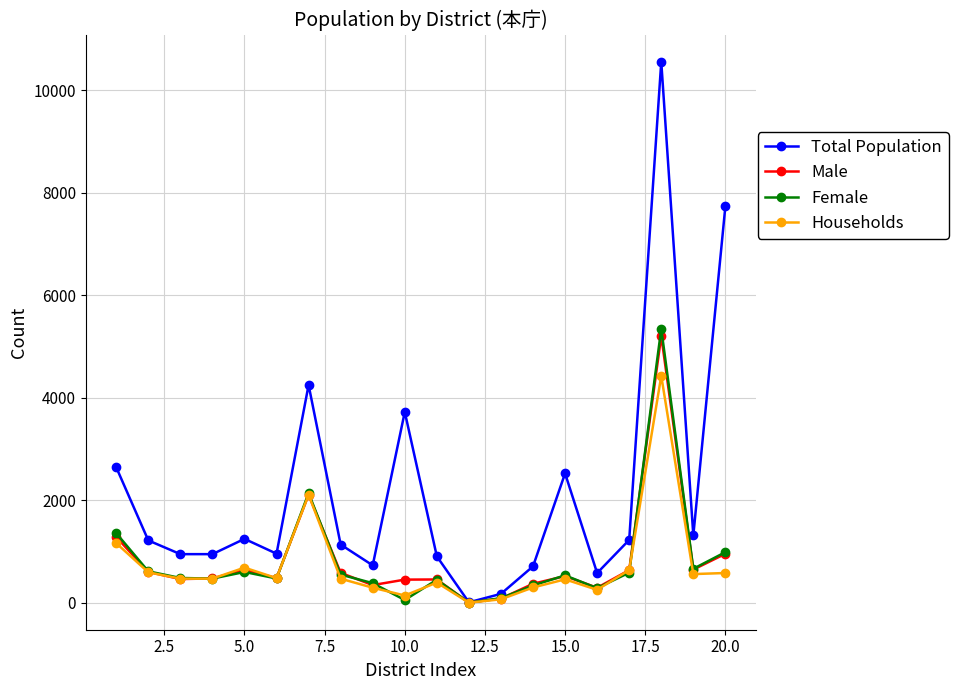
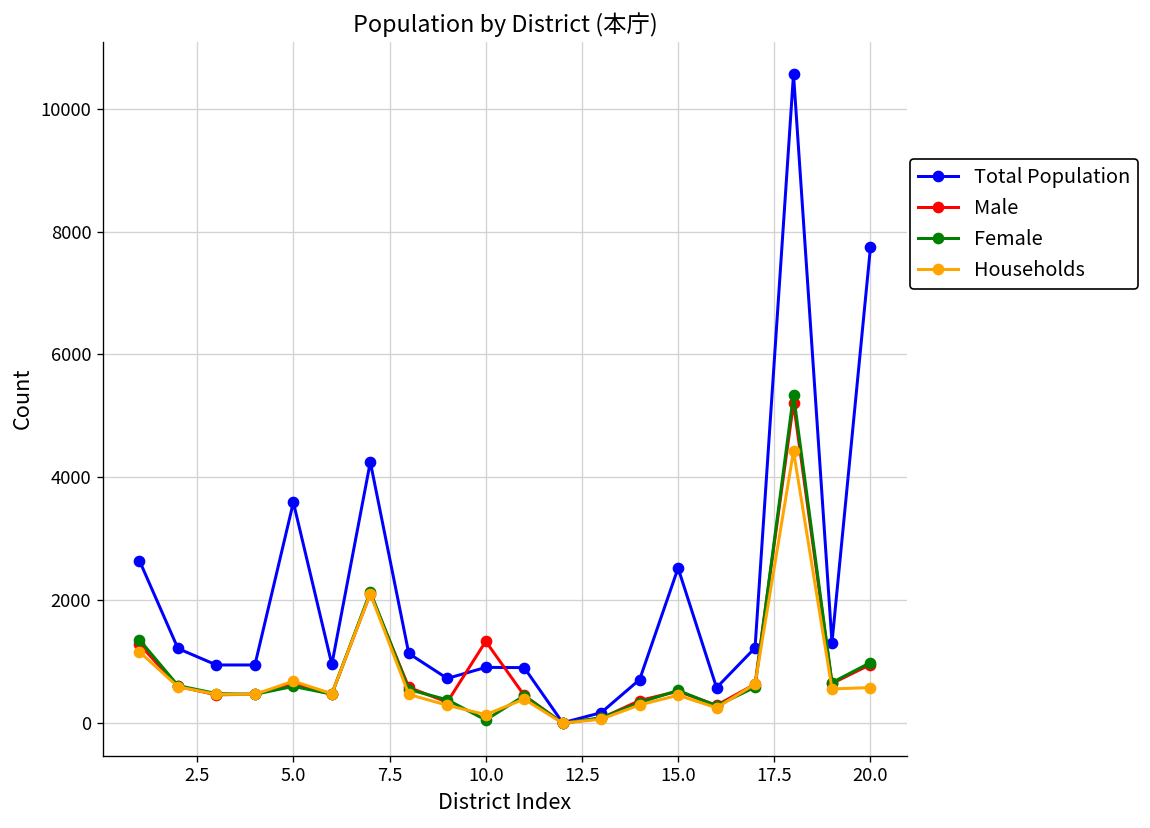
Total Population, 5.0: 1200 -> 3600
Total Population, 10.0: 3700 -> 900
Male, 10.0: 500 -> 1300
